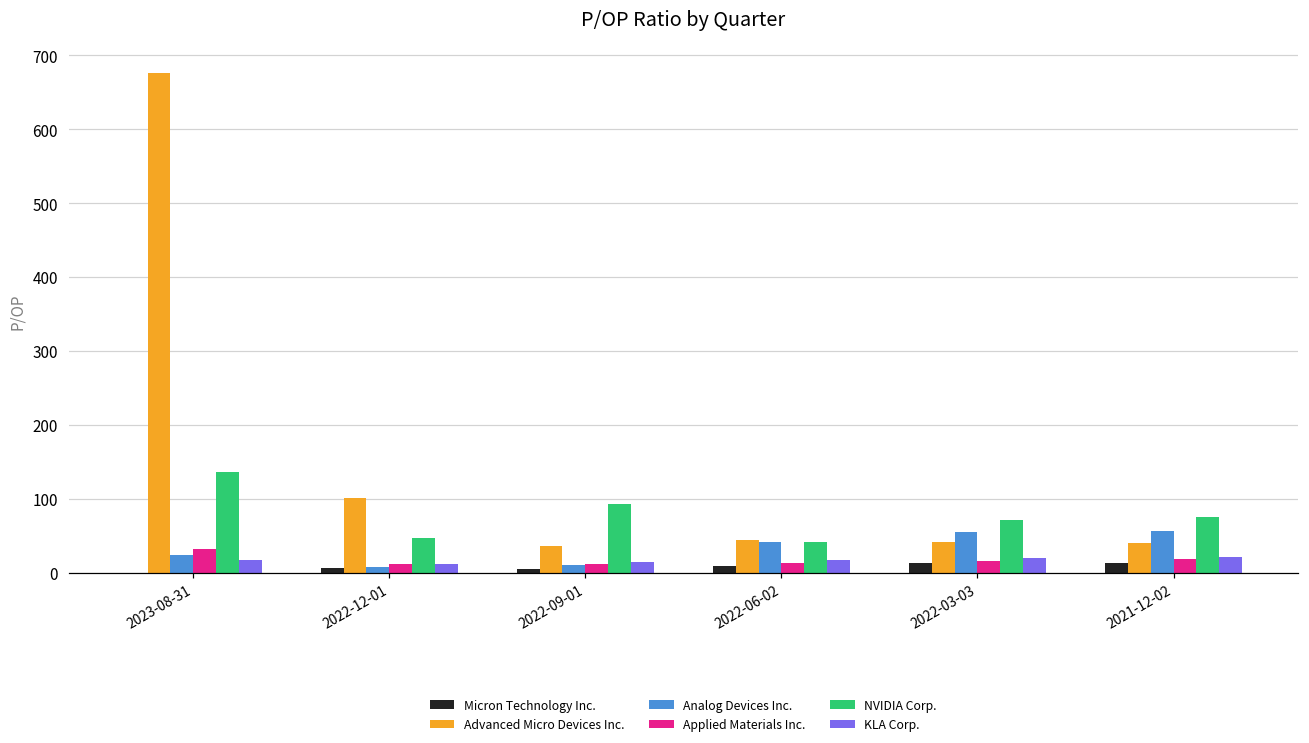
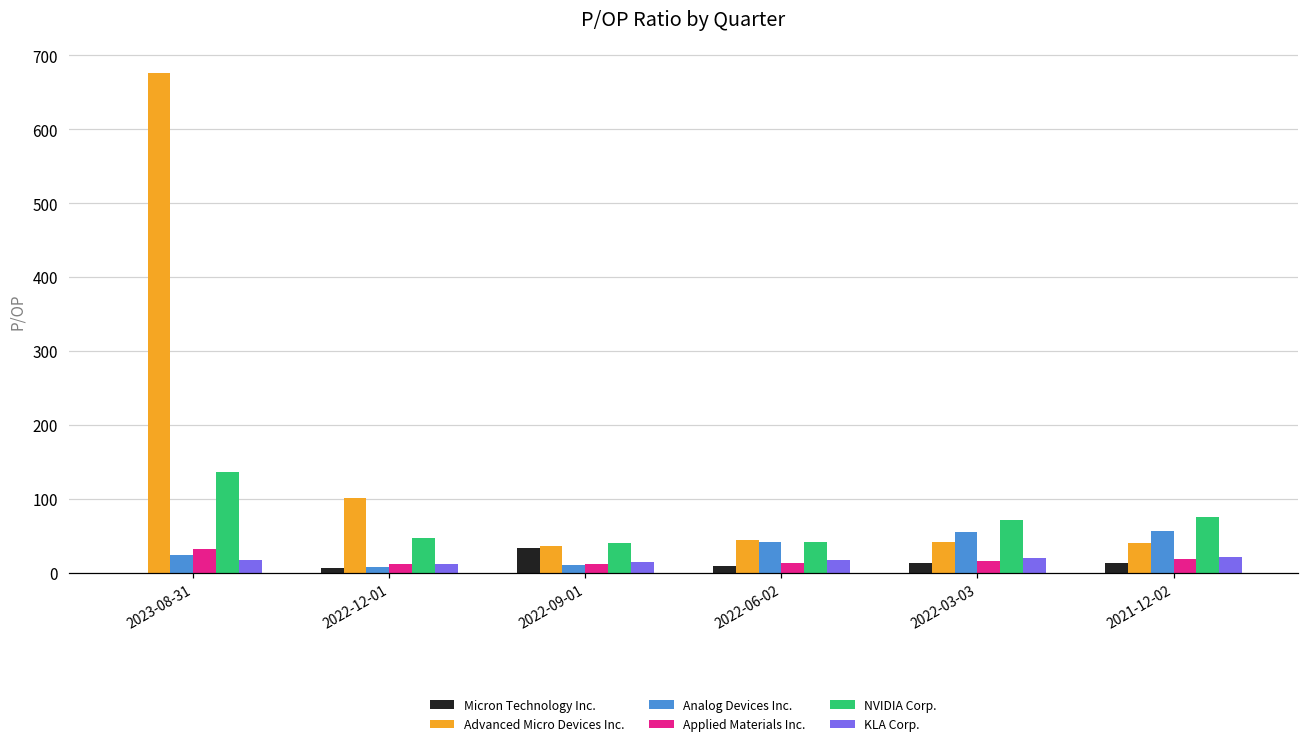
Micron Technology Inc., 2022-09-01: 10 -> 30
NVIDIA Corp., 2022-09-01: 90 -> 40
